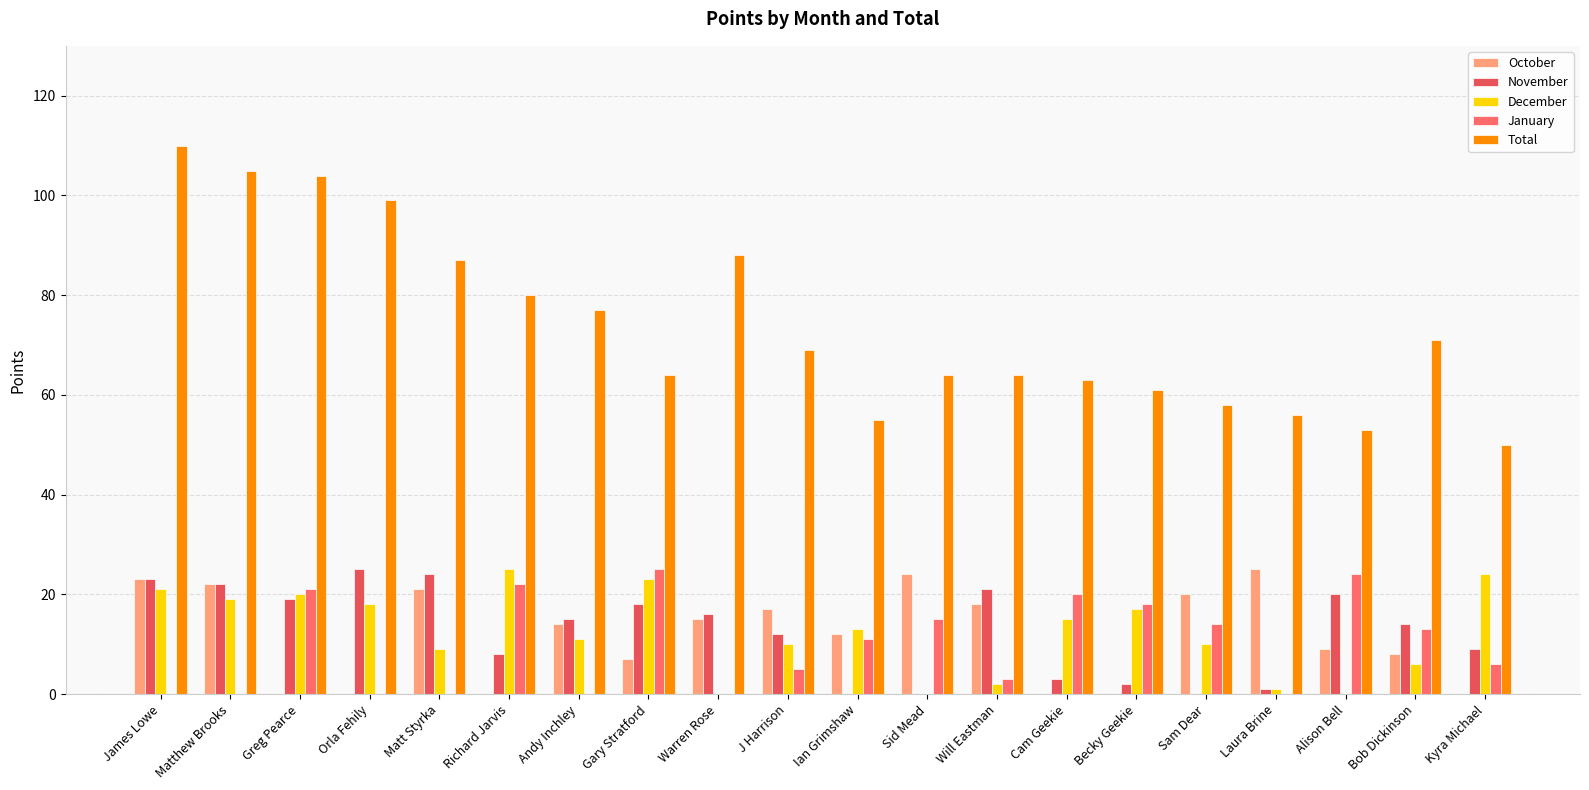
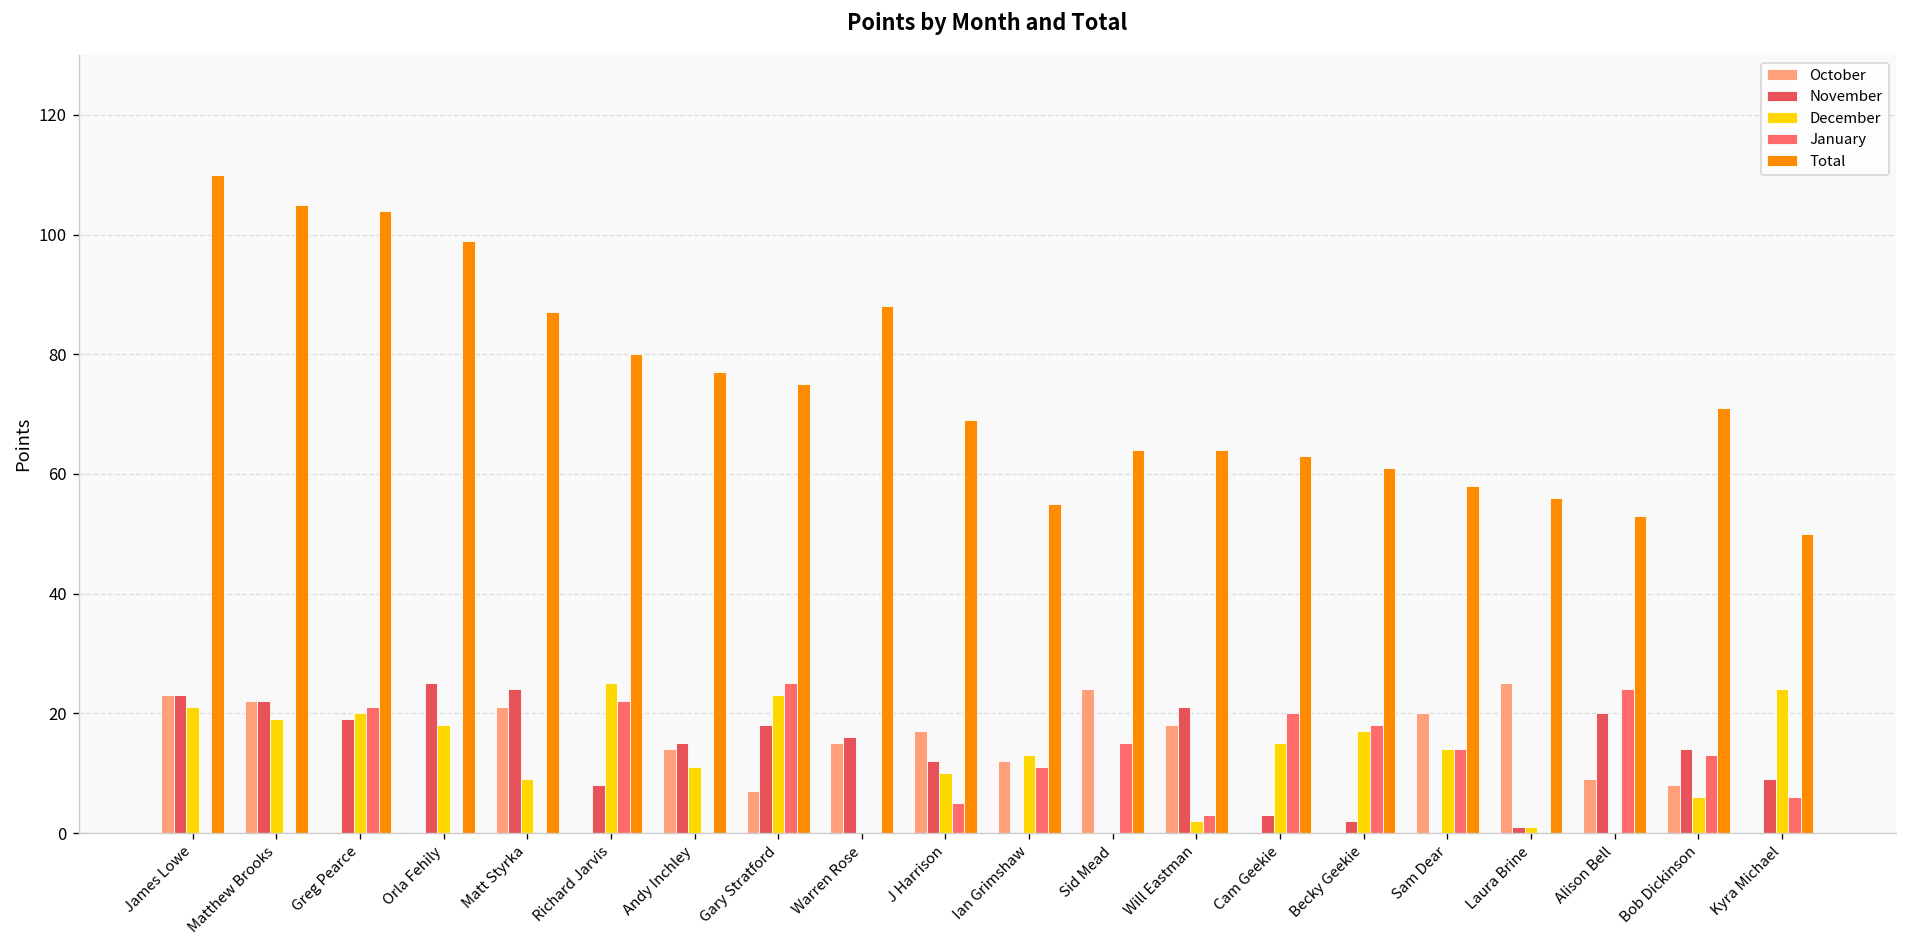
Total, Gary Stratford: 64 -> 75
December, Sam Dear: 10 -> 14
